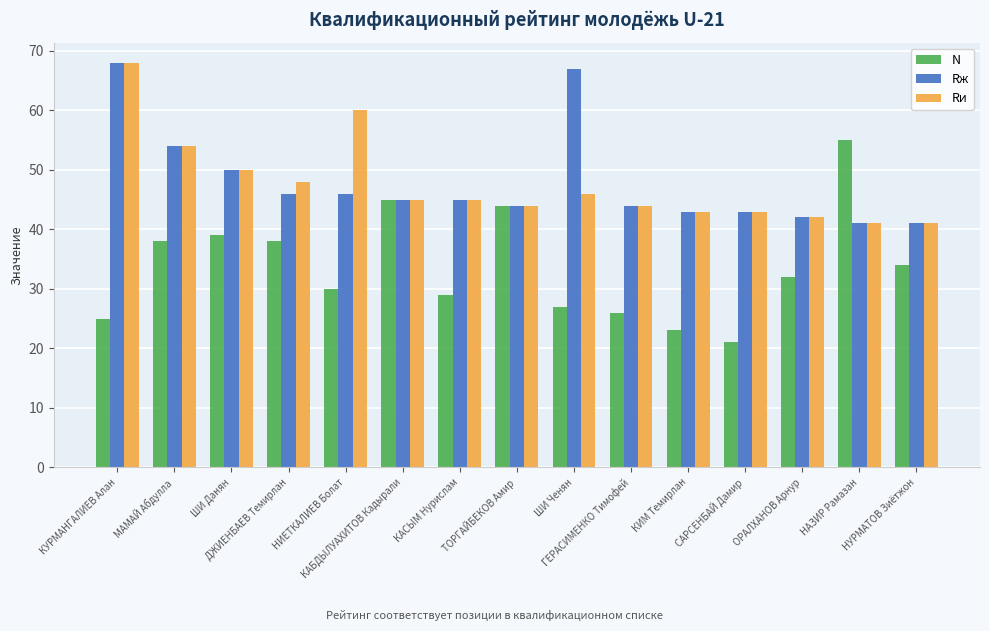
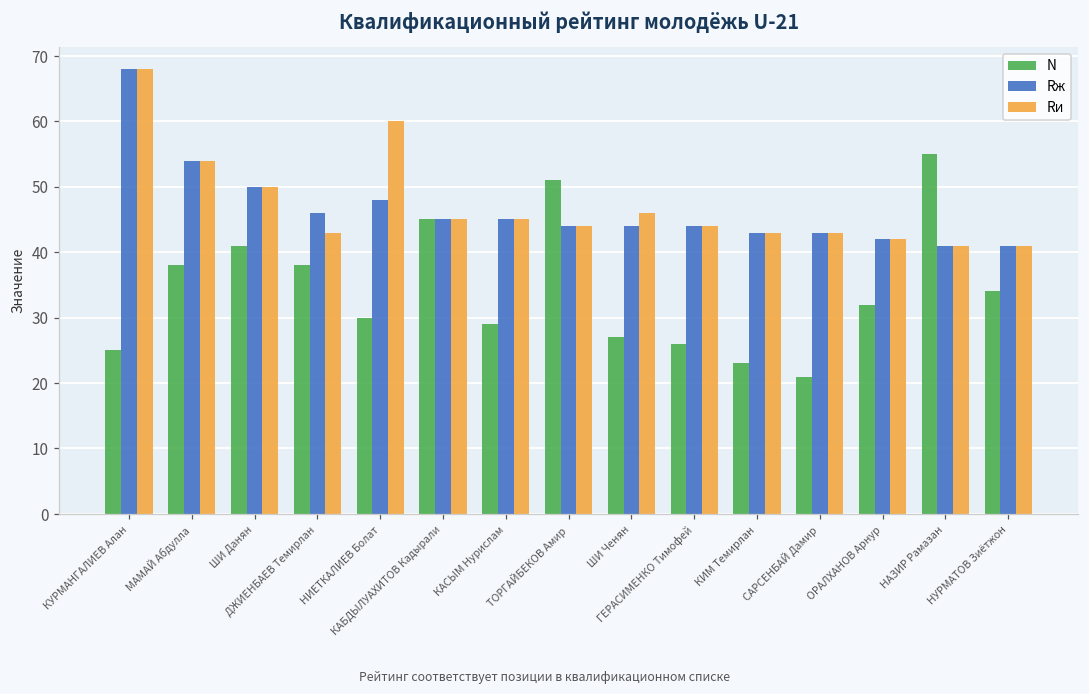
N, ШИ Данян: 39 -> 41
Rи, ДЖИЕНБАЕВ Темирлан: 48 -> 43
Rж, НИЕТКАЛИЕВ Болат: 46 -> 48
N, ТОРГАЙБЕКОВ Амир: 44 -> 51
Rж, ШИ Ченян: 67 -> 44
